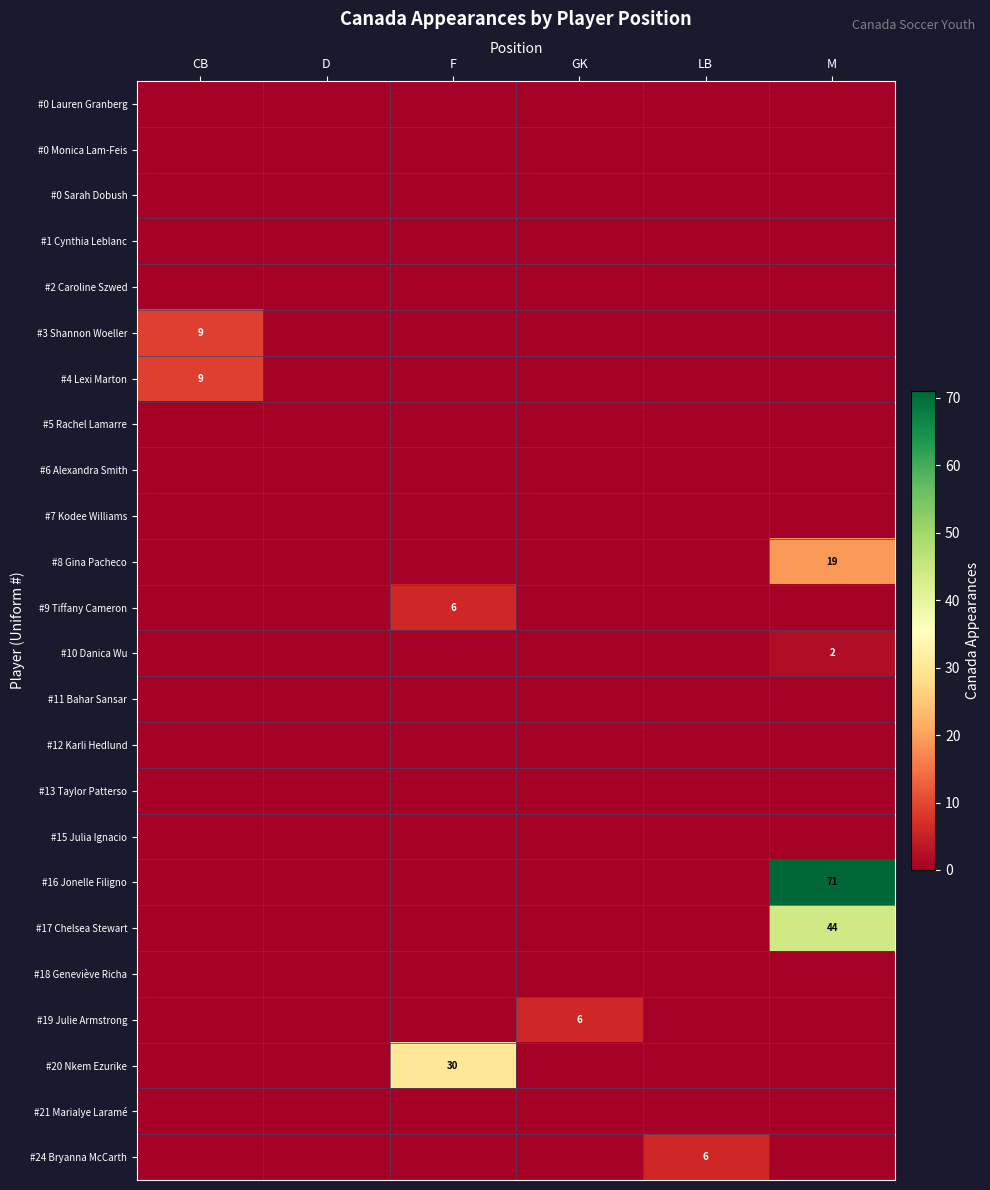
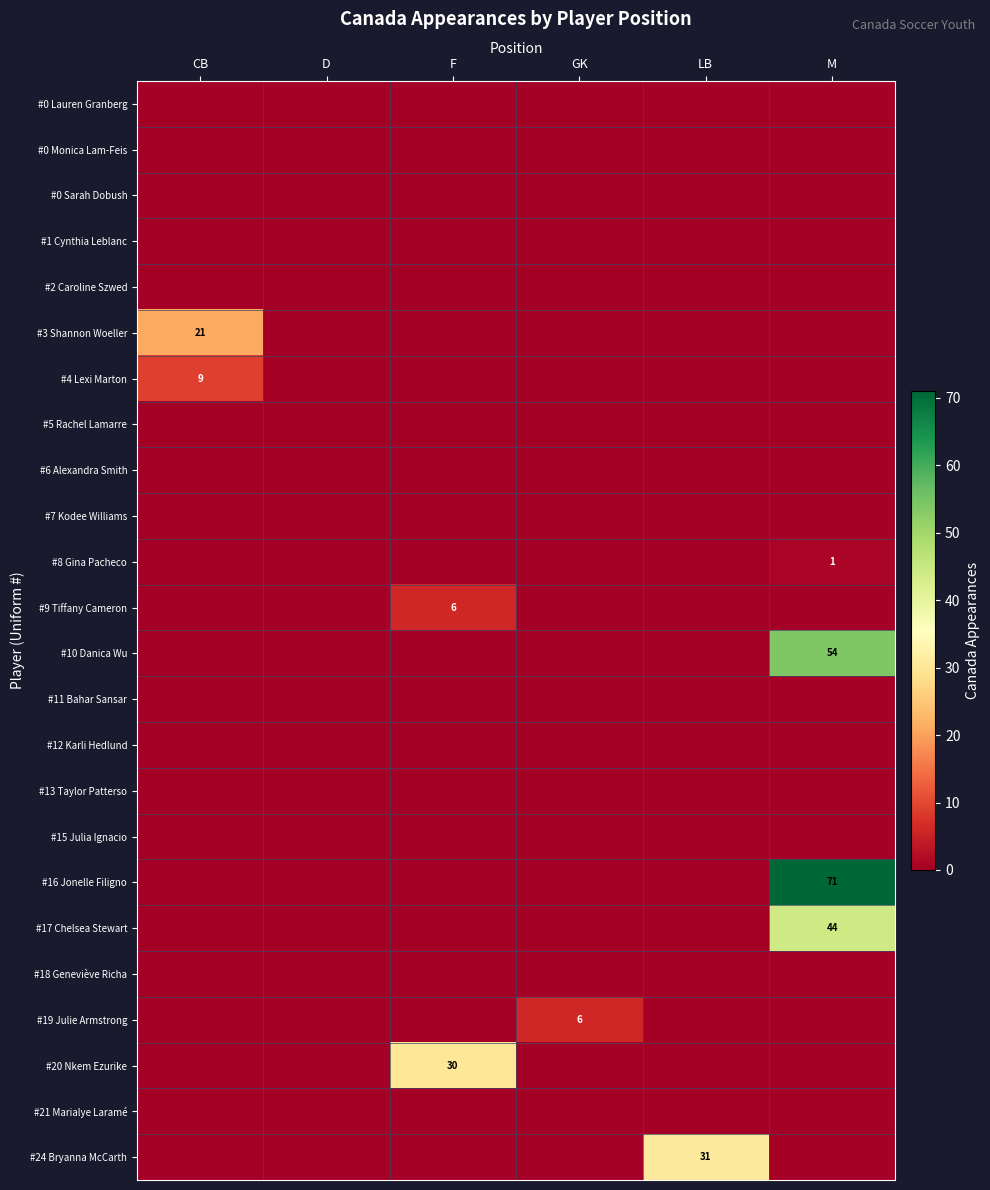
#3 Shannon Woeller, CB: 9 -> 21
#8 Gina Pacheco, M: 19 -> 1
#10 Danica Wu, M: 2 -> 54
#24 Bryanna McCarth, LB: 6 -> 31
